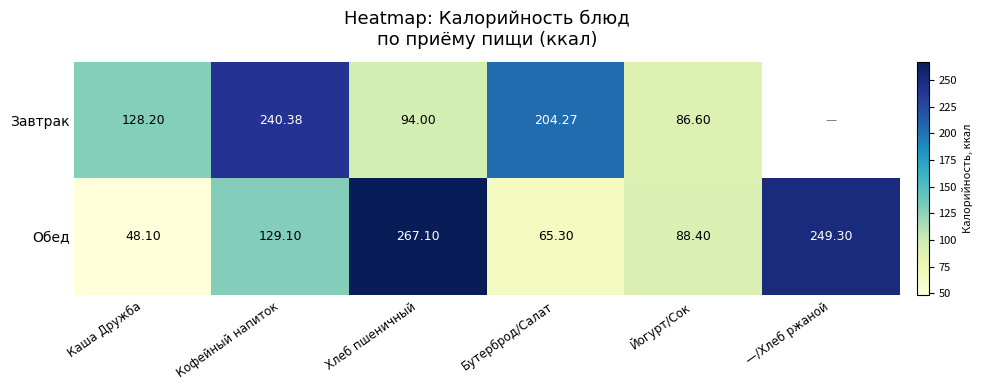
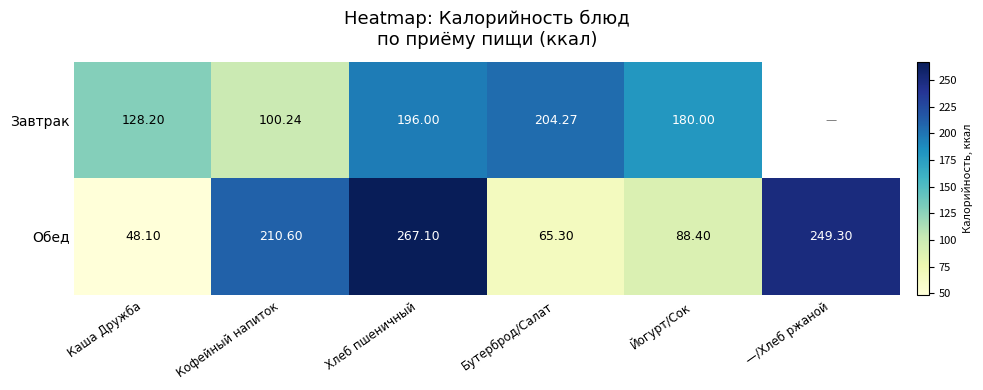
Завтрак, Кофейный напиток: 240.38 -> 100.24
Завтрак, Хлеб пшеничный: 94.00 -> 196.00
Завтрак, Йогурт/Сок: 86.60 -> 180.00
Обед, Кофейный напиток: 129.10 -> 210.60
